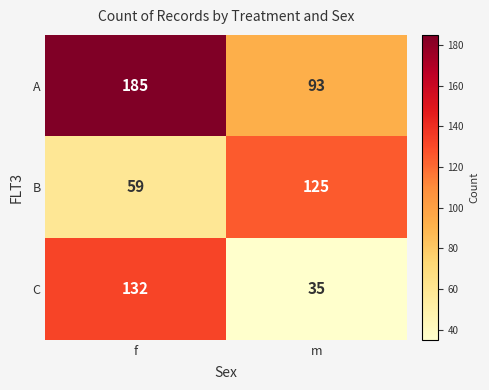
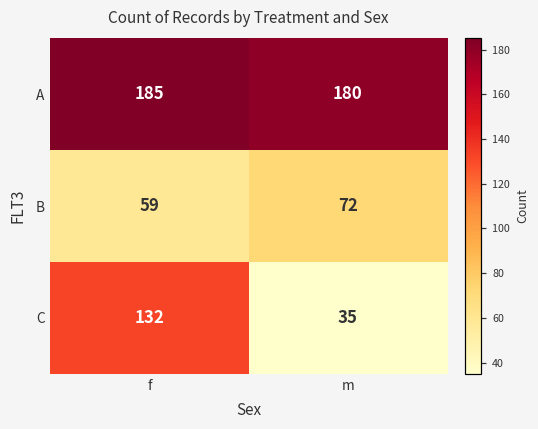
A, m: 93 -> 180
B, m: 125 -> 72
